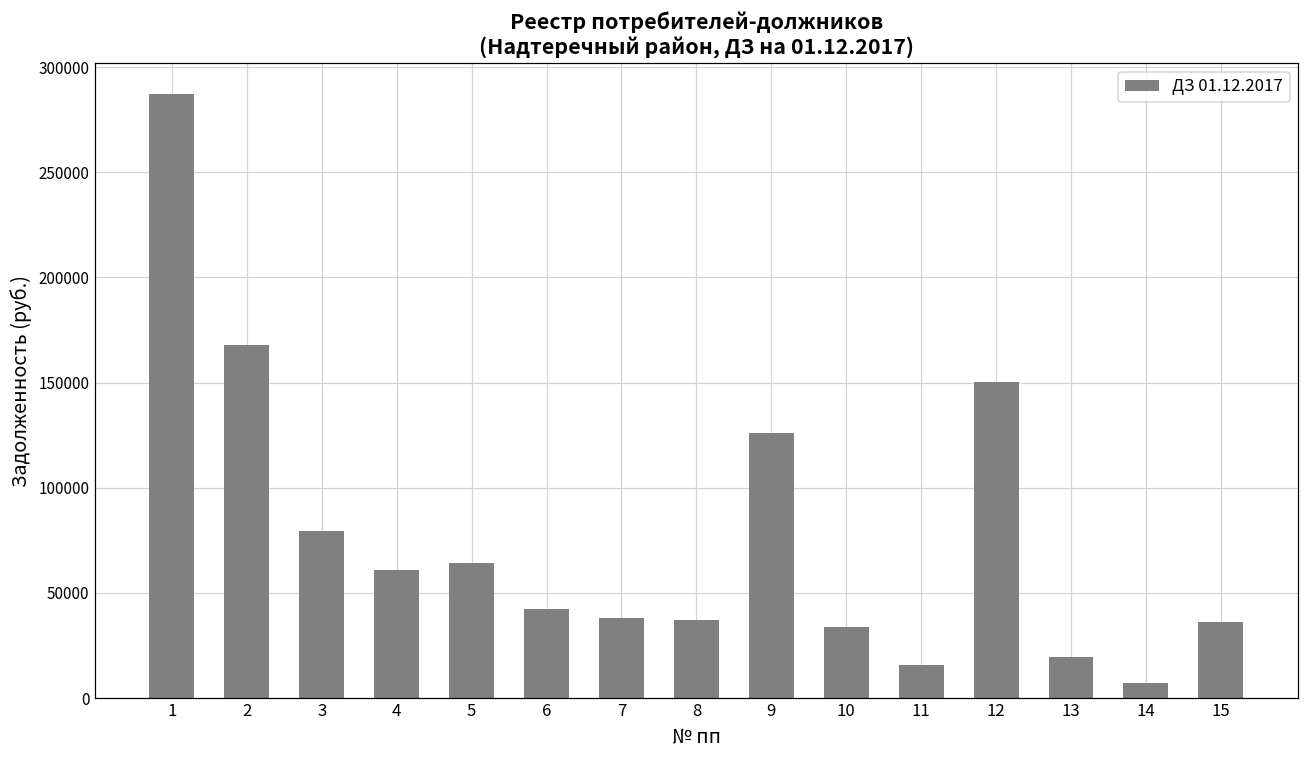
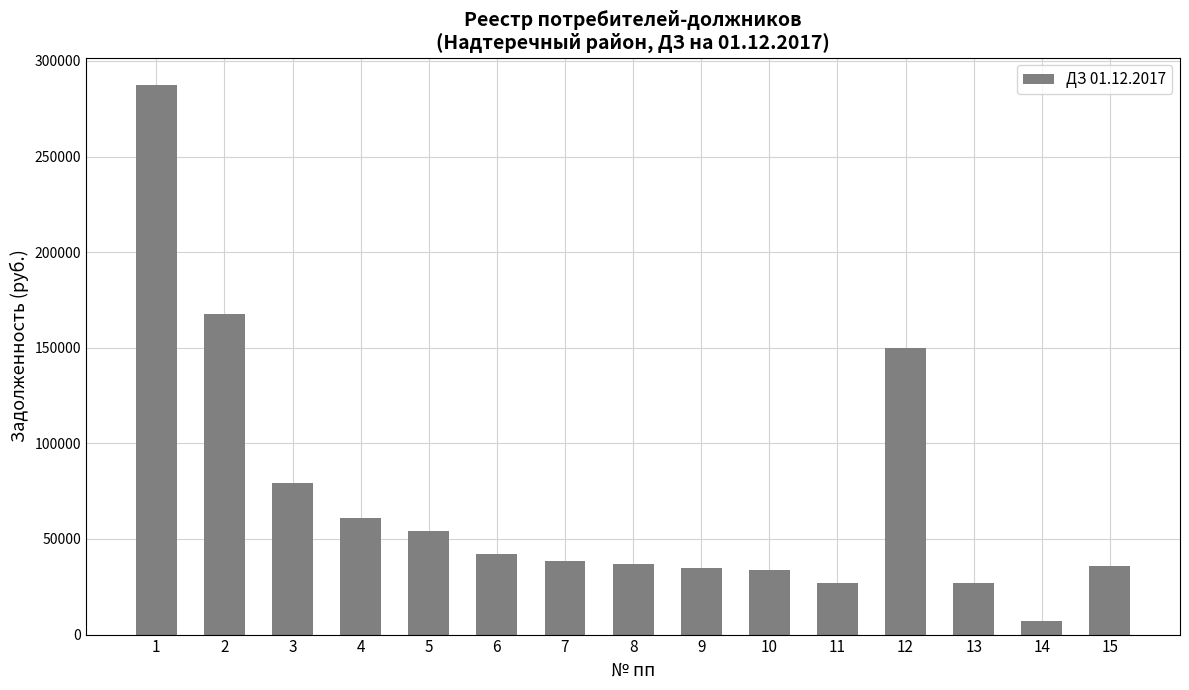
5: 64000 -> 54000
9: 126000 -> 35000
11: 16000 -> 27000
13: 19000 -> 27000
